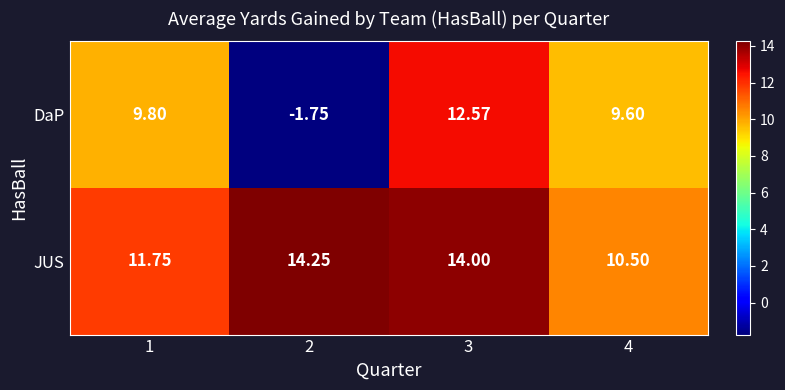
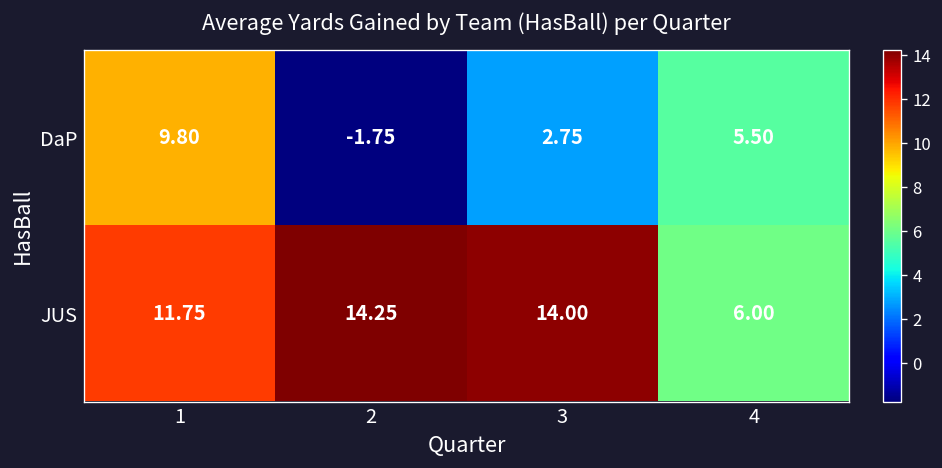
DaP, 3: 12.57 -> 2.75
DaP, 4: 9.60 -> 5.50
JUS, 4: 10.50 -> 6.00
